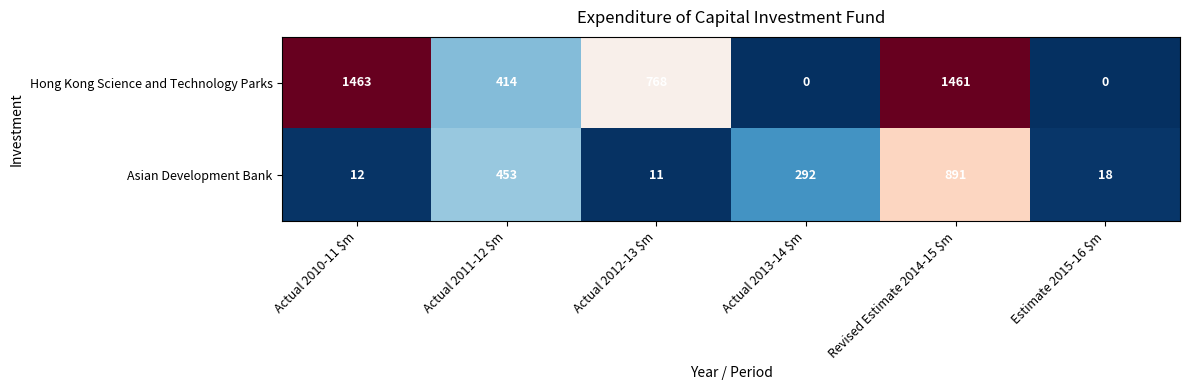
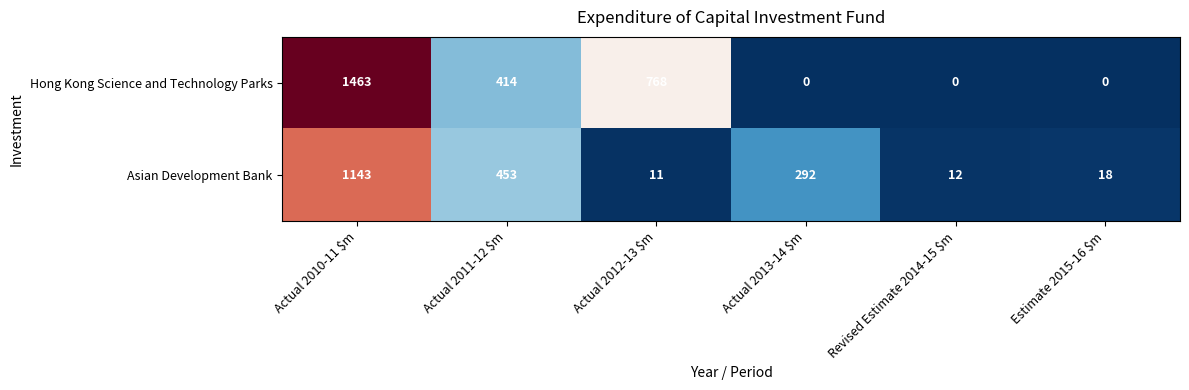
Hong Kong Science and Technology Parks, Revised Estimate 2014-15 $m: 1461 -> 0
Asian Development Bank, Actual 2010-11 $m: 12 -> 1143
Asian Development Bank, Revised Estimate 2014-15 $m: 891 -> 12
